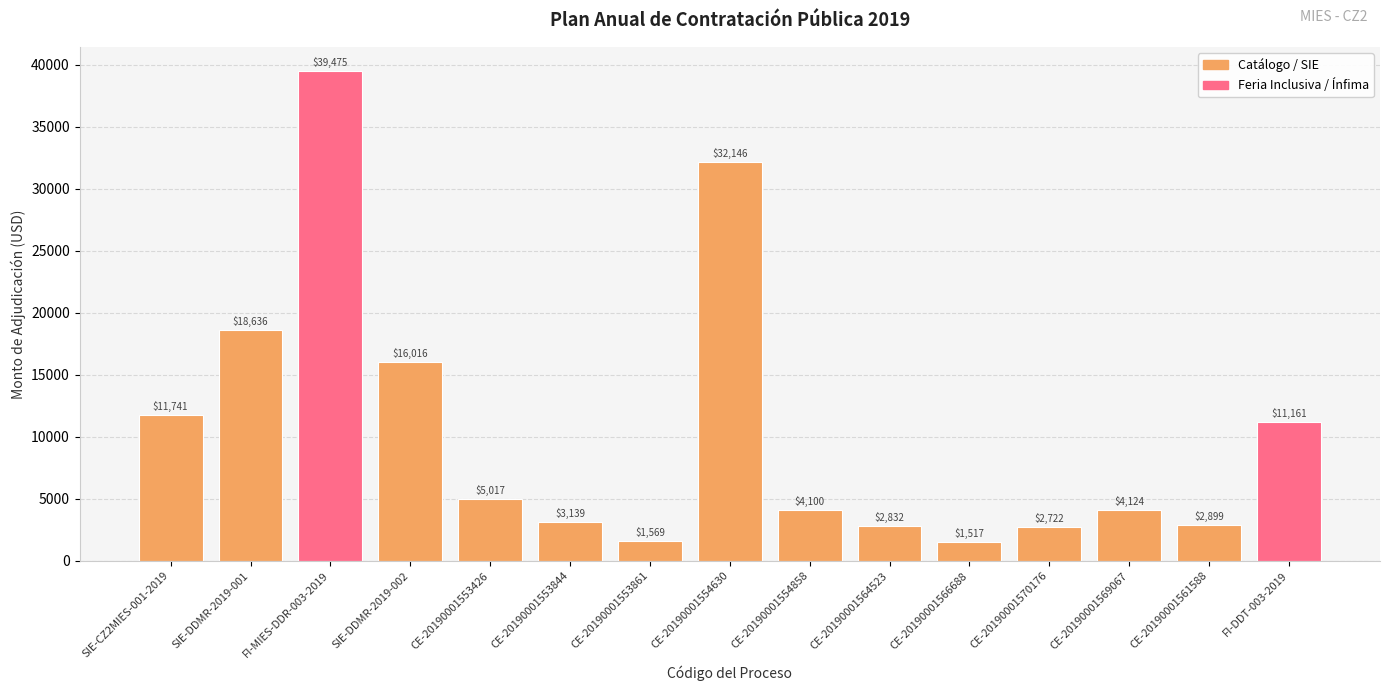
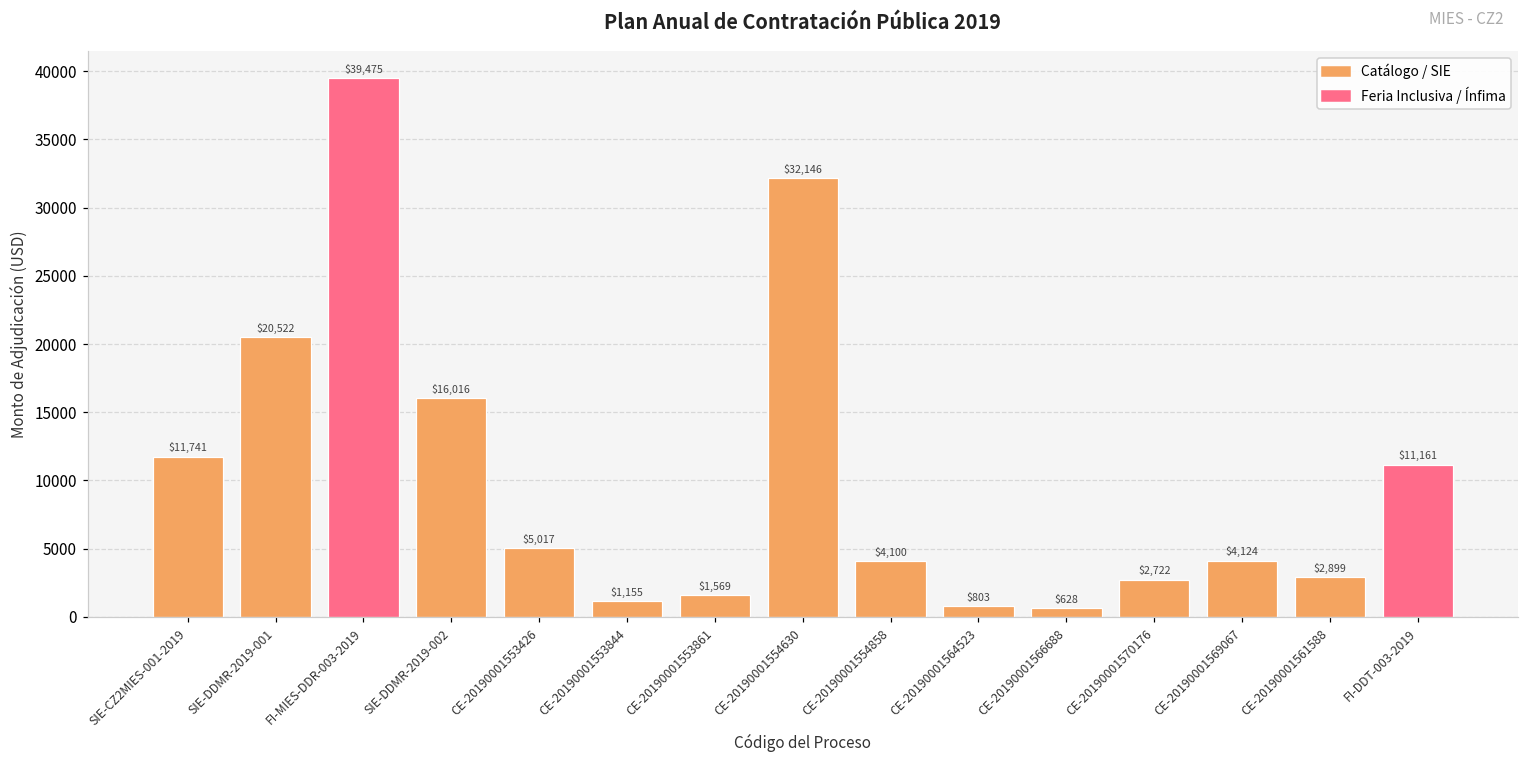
SIE-DDMR-2019-001: $18,636 -> $20,522
CE-20190001553844: $3,139 -> $1,155
CE-20190001564523: $2,832 -> $803
CE-20190001566688: $1,517 -> $628
